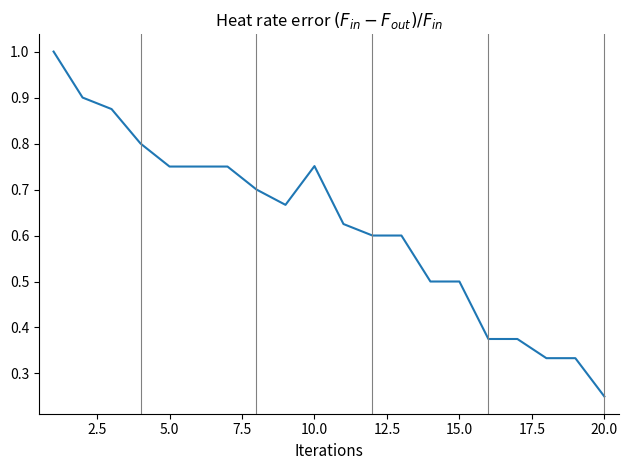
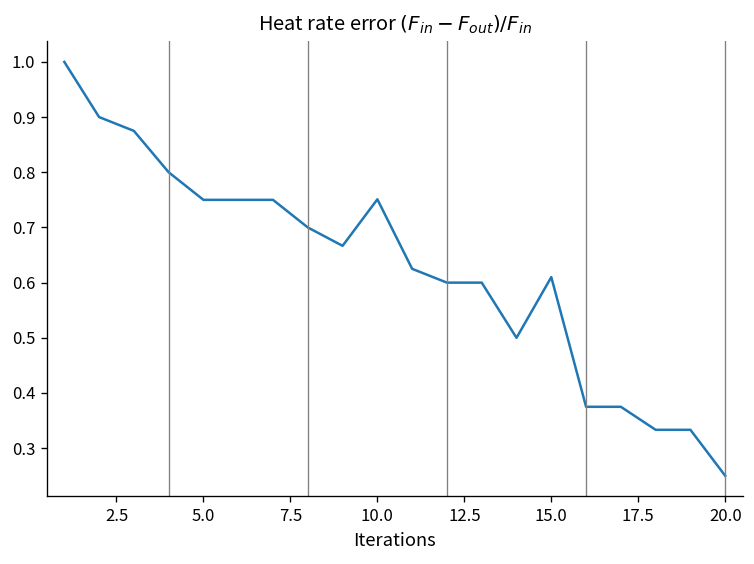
15.0: 0.50 -> 0.61
